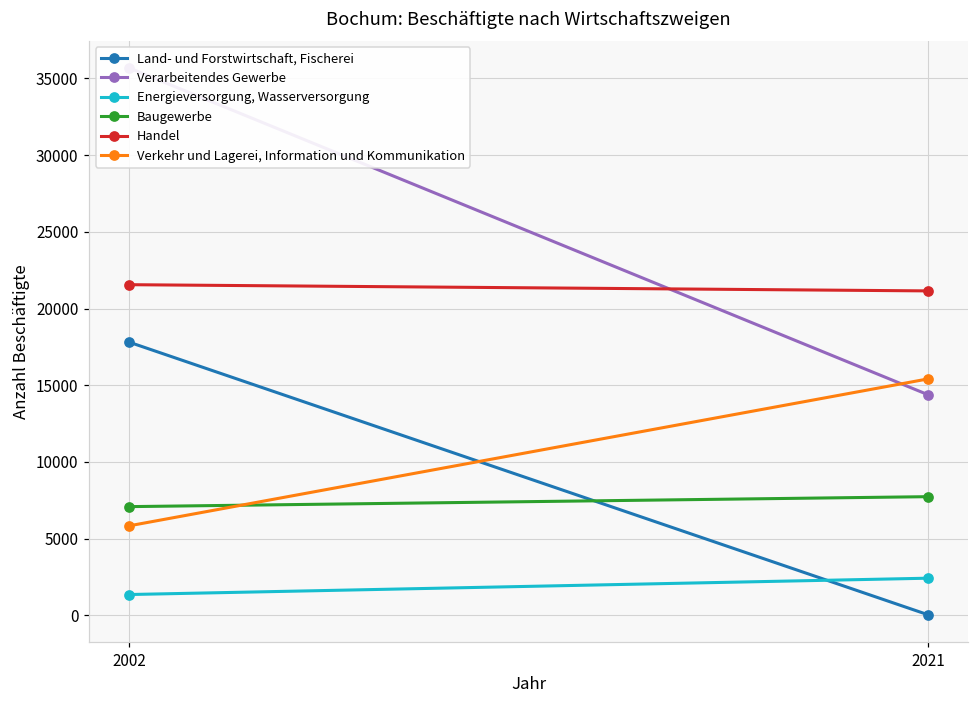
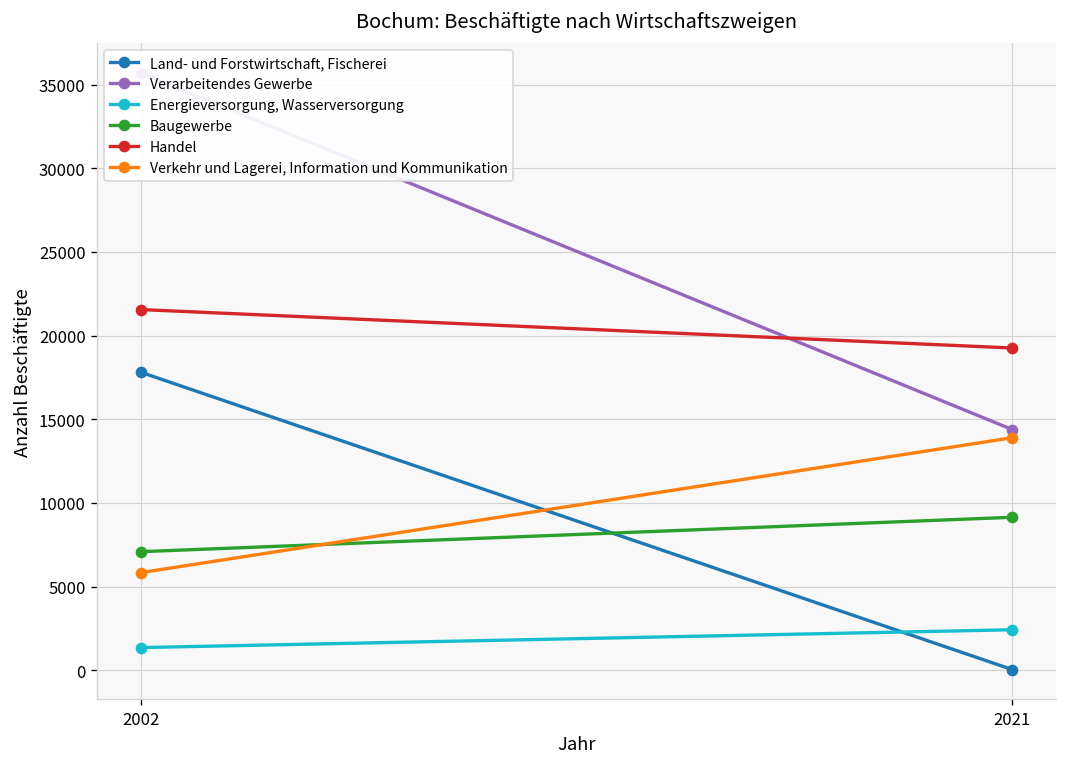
Baugewerbe, 2021: 7700 -> 9100
Handel, 2021: 21200 -> 19300
Verkehr und Lagerei, Information und Kommunikation, 2021: 15400 -> 13900
